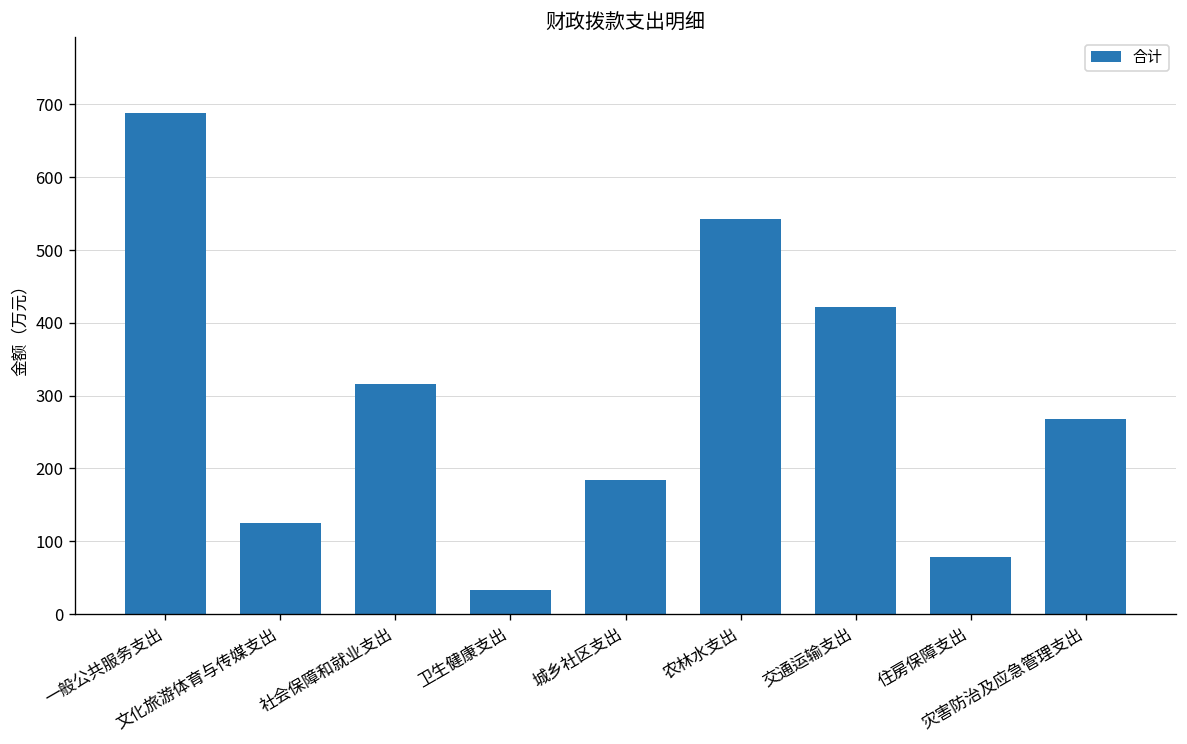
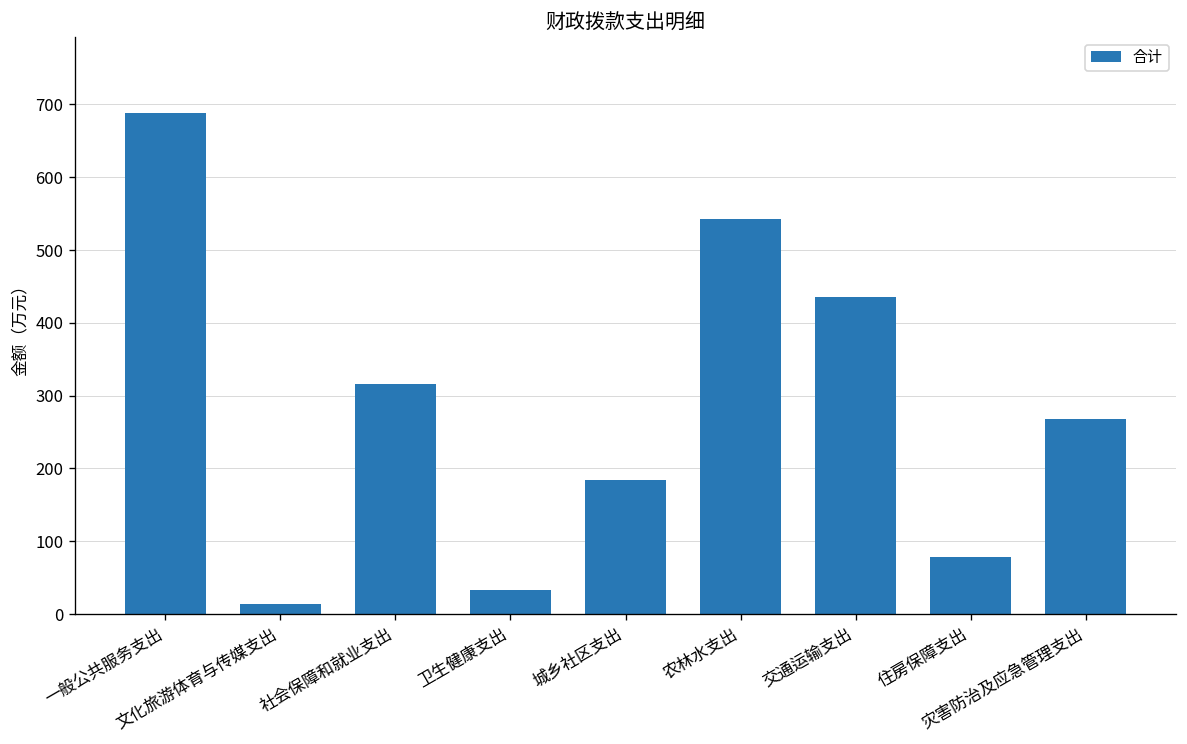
文化旅游体育与传媒支出: 130 -> 10
交通运输支出: 420 -> 440
